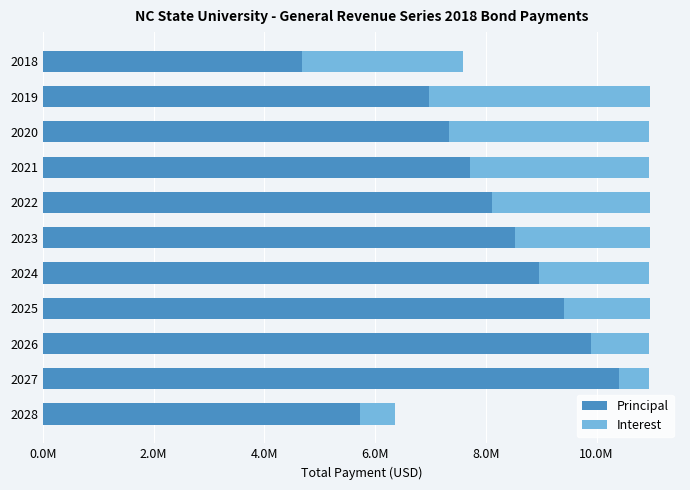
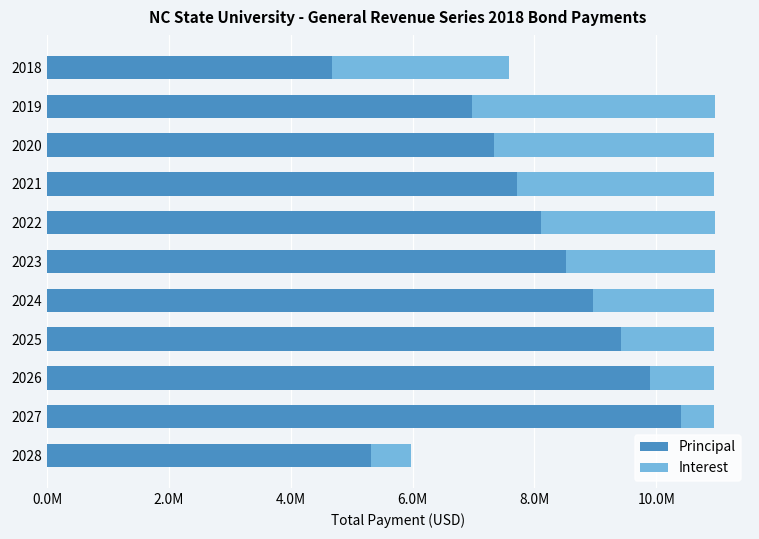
Principal, 2028: 5700000 -> 5300000
